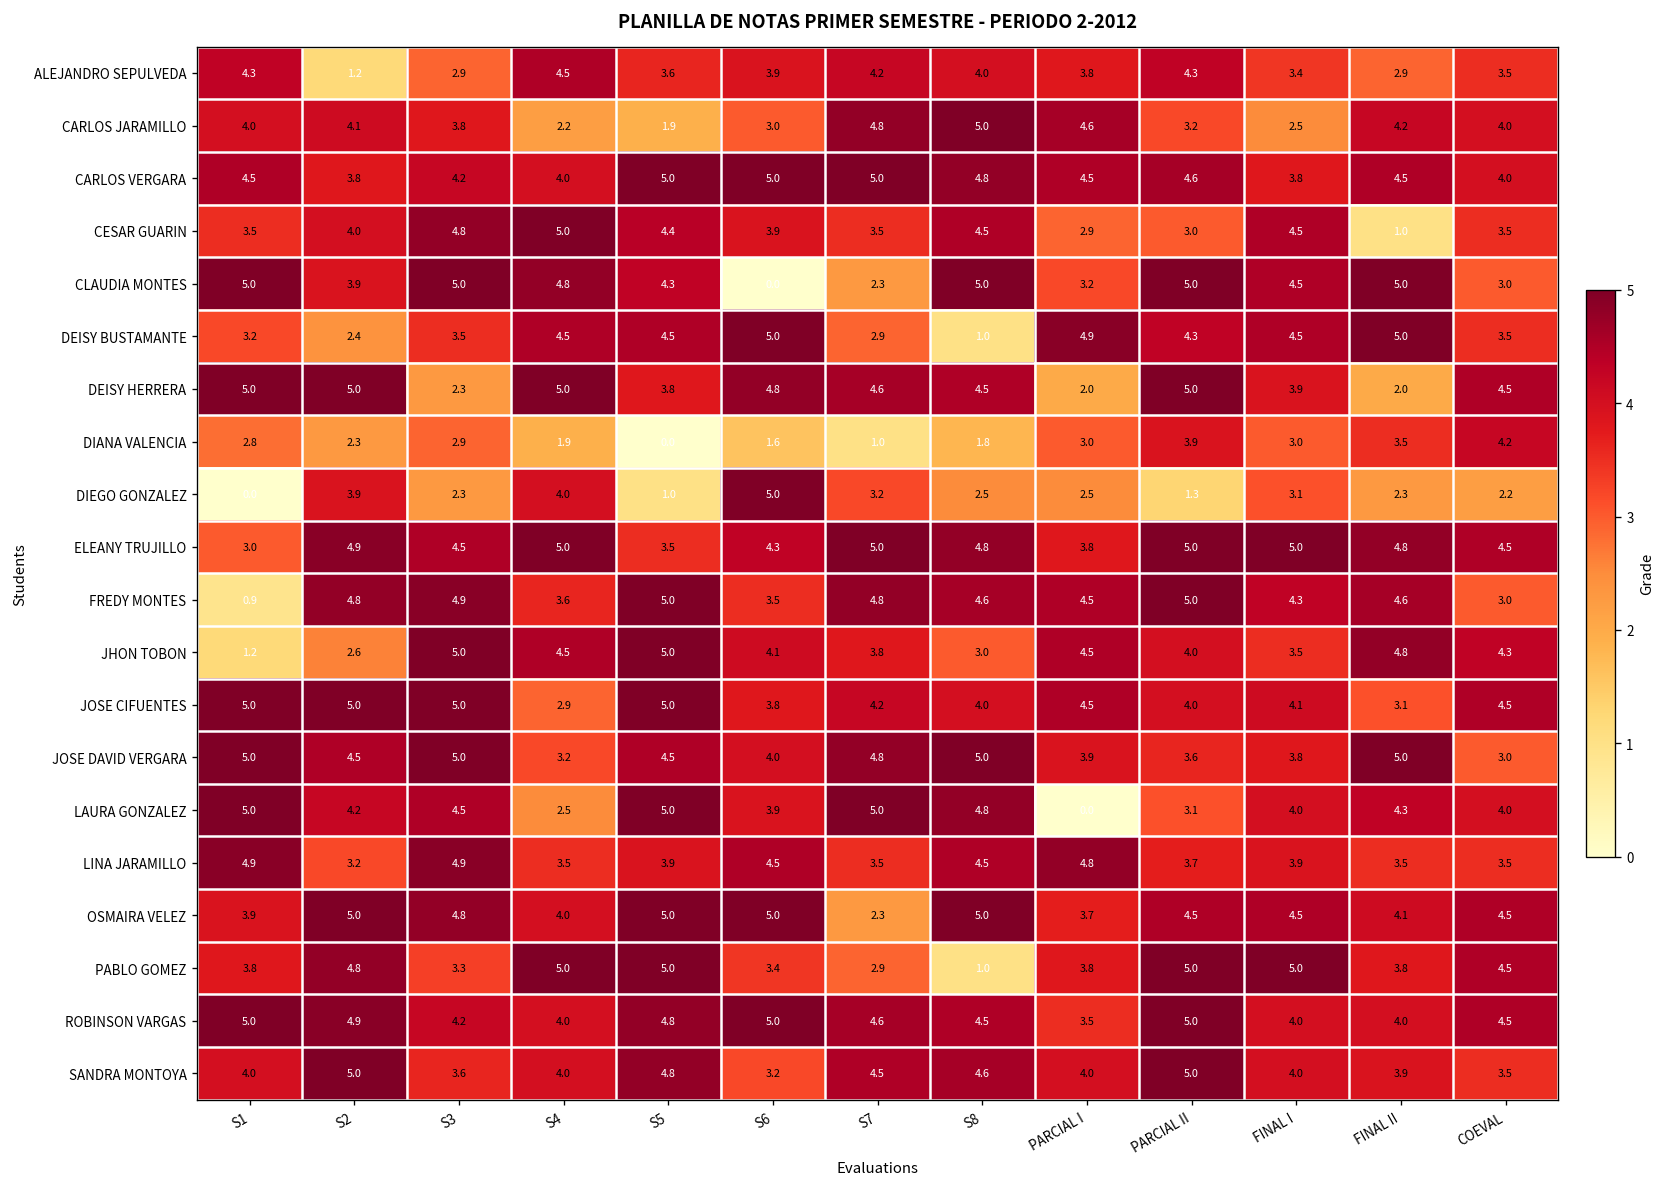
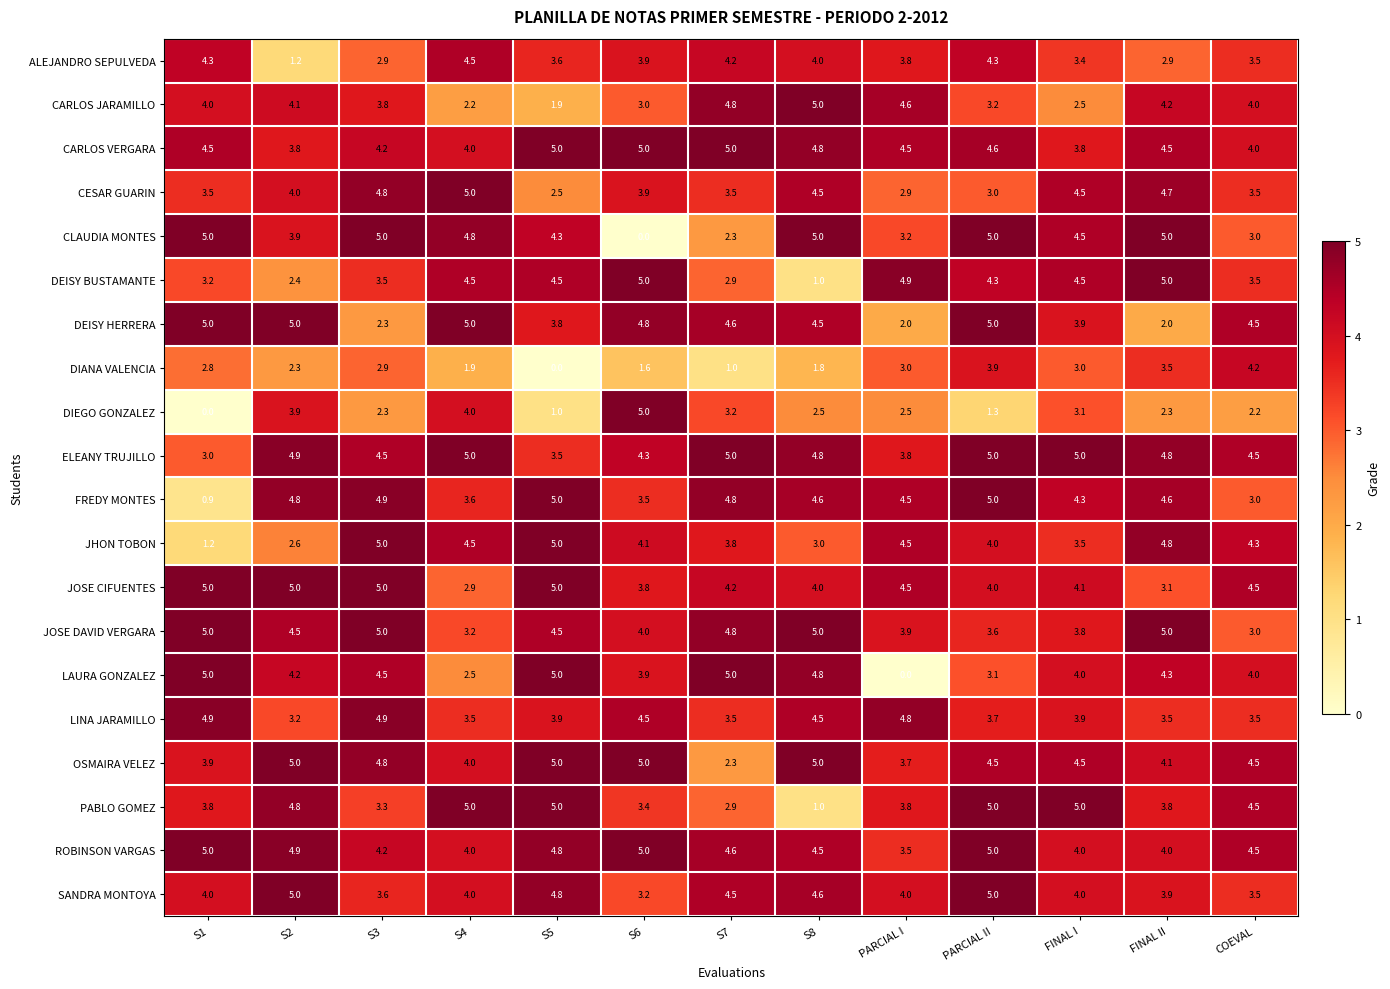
CESAR GUARIN, S5: 4.4 -> 2.5
CESAR GUARIN, FINAL II: 1.0 -> 4.7
